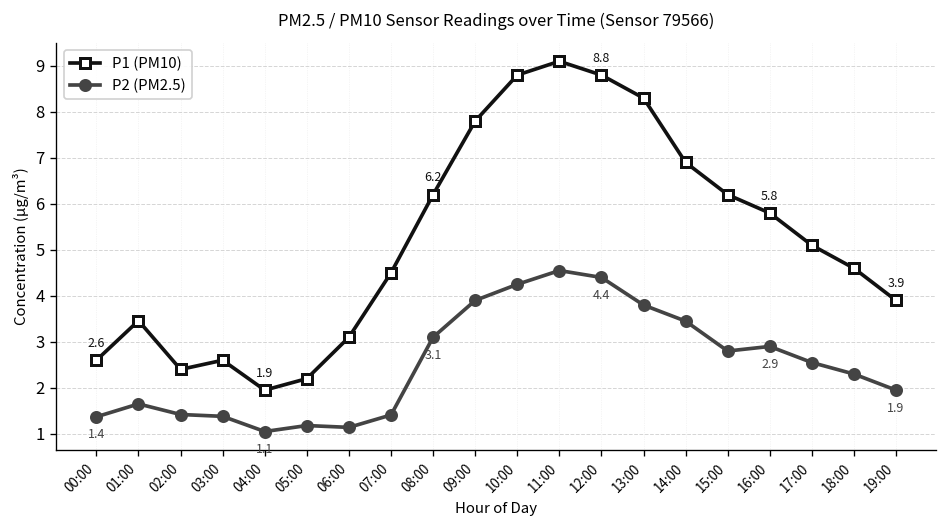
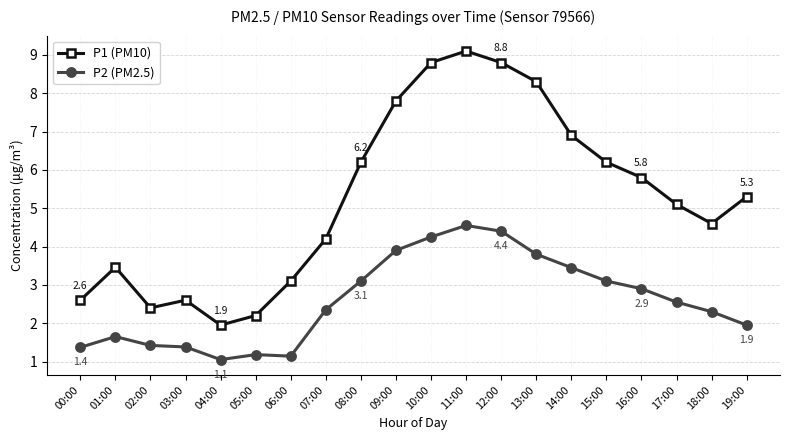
P1 (PM10), 07:00: 4.5 -> 4.2
P2 (PM2.5), 07:00: 1.4 -> 2.4
P2 (PM2.5), 15:00: 2.8 -> 3.1
P1 (PM10), 19:00: 3.9 -> 5.3
